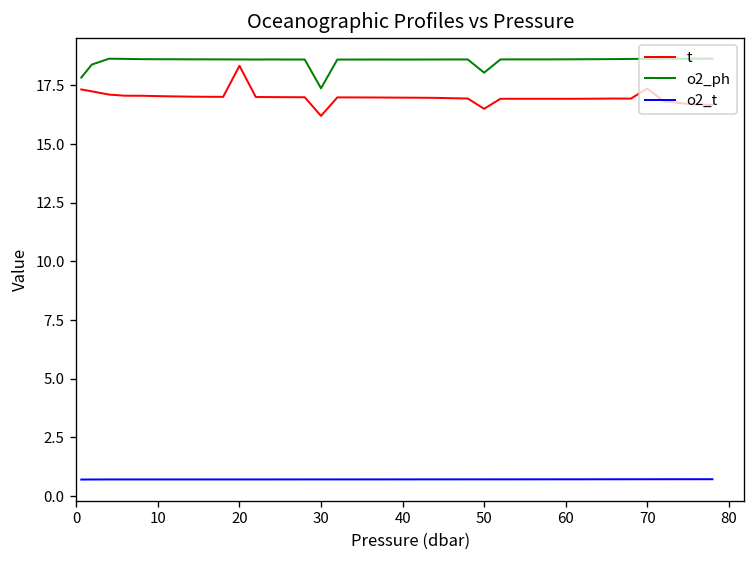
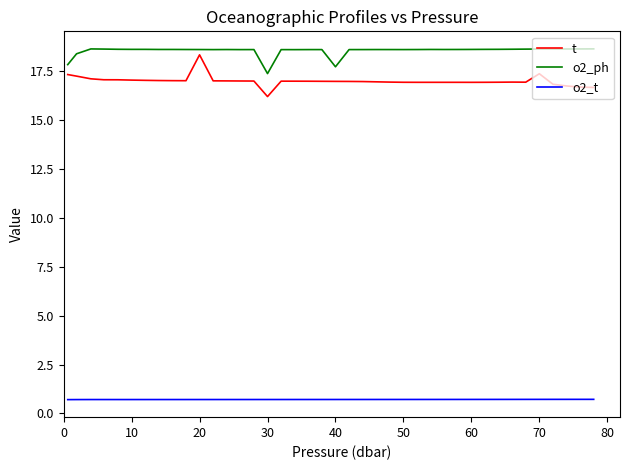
o2_ph, 40: 18.6 -> 17.7
t, 50: 16.5 -> 16.9
o2_ph, 50: 18.0 -> 18.6
